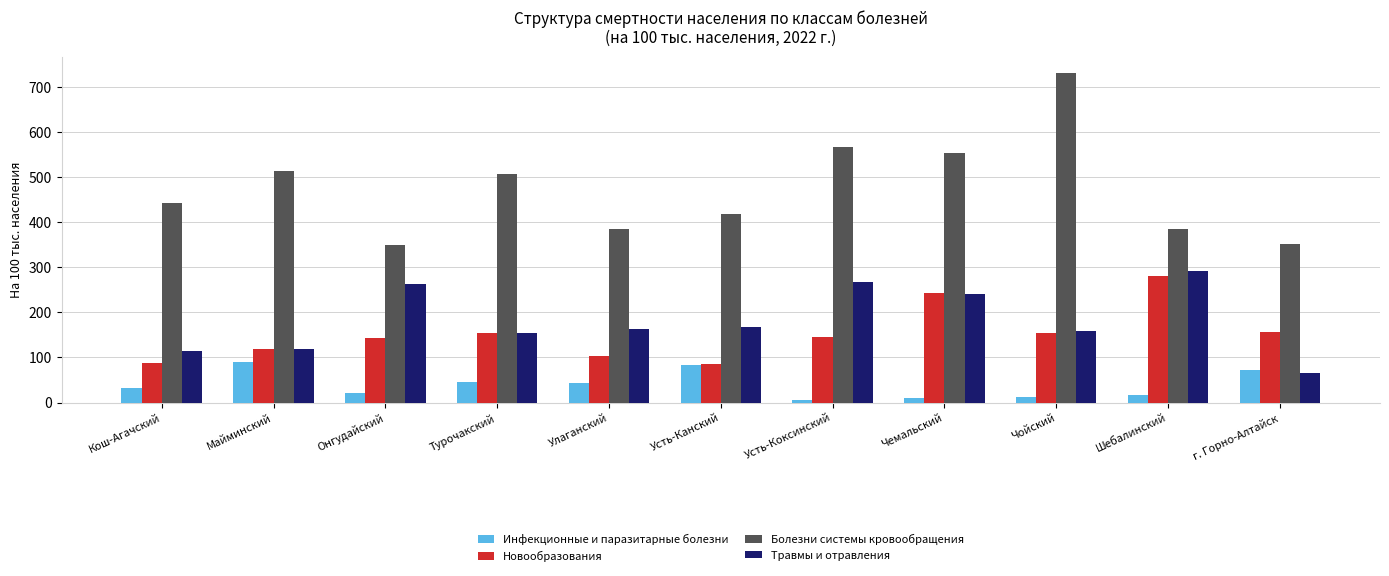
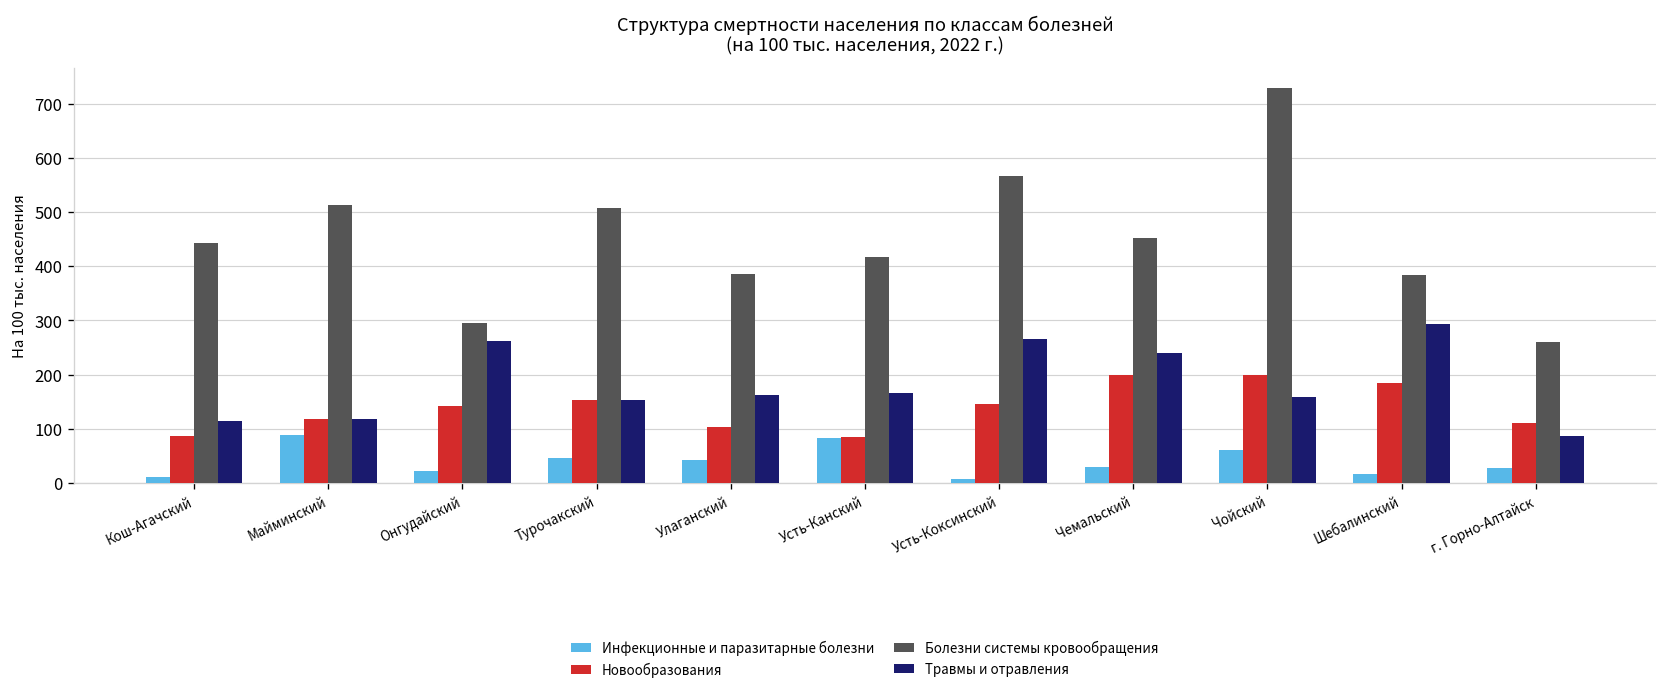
Инфекционные и паразитарные болезни, Кош-Агачский: 30 -> 10
Болезни системы кровообращения, Онгудайский: 350 -> 300
Инфекционные и паразитарные болезни, Чемальский: 10 -> 30
Новообразования, Чемальский: 240 -> 200
Болезни системы кровообращения, Чемальский: 550 -> 450
Инфекционные и паразитарные болезни, Чойский: 10 -> 60
Новообразования, Чойский: 150 -> 200
Новообразования, Шебалинский: 280 -> 180
Инфекционные и паразитарные болезни, г. Горно-Алтайск: 70 -> 30
Новообразования, г. Горно-Алтайск: 160 -> 110
Болезни системы кровообращения, г. Горно-Алтайск: 350 -> 260
Травмы и отравления, г. Горно-Алтайск: 60 -> 90
